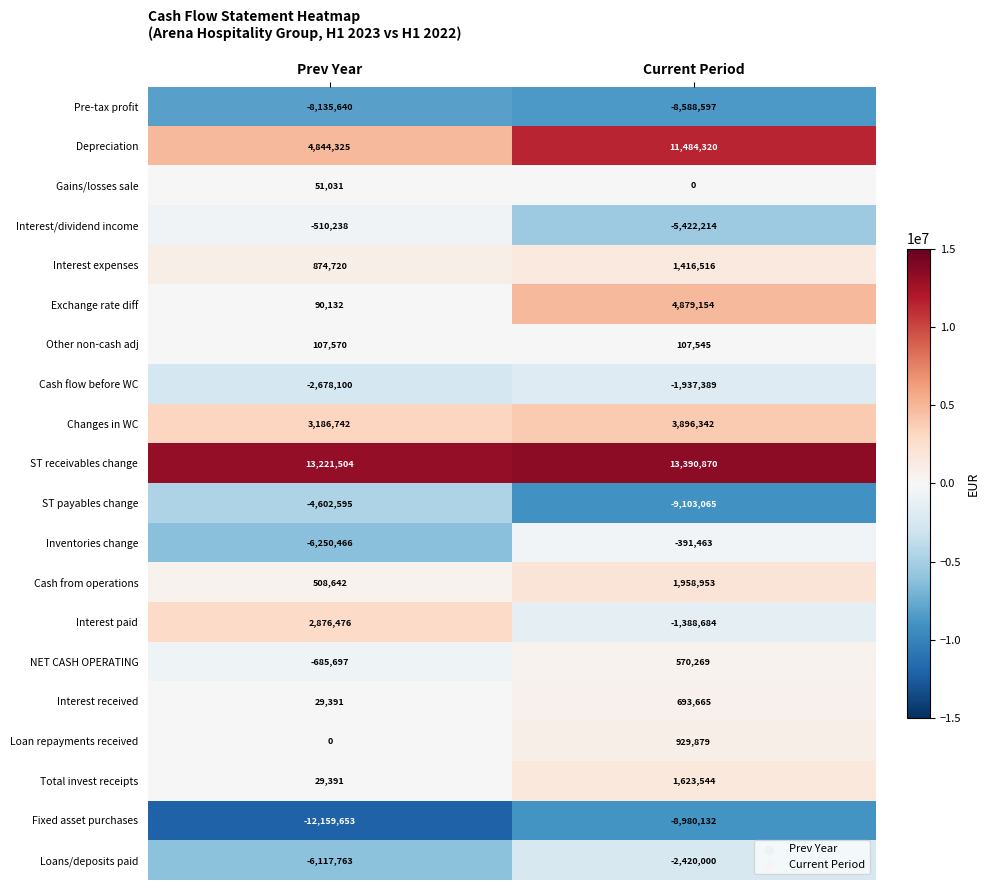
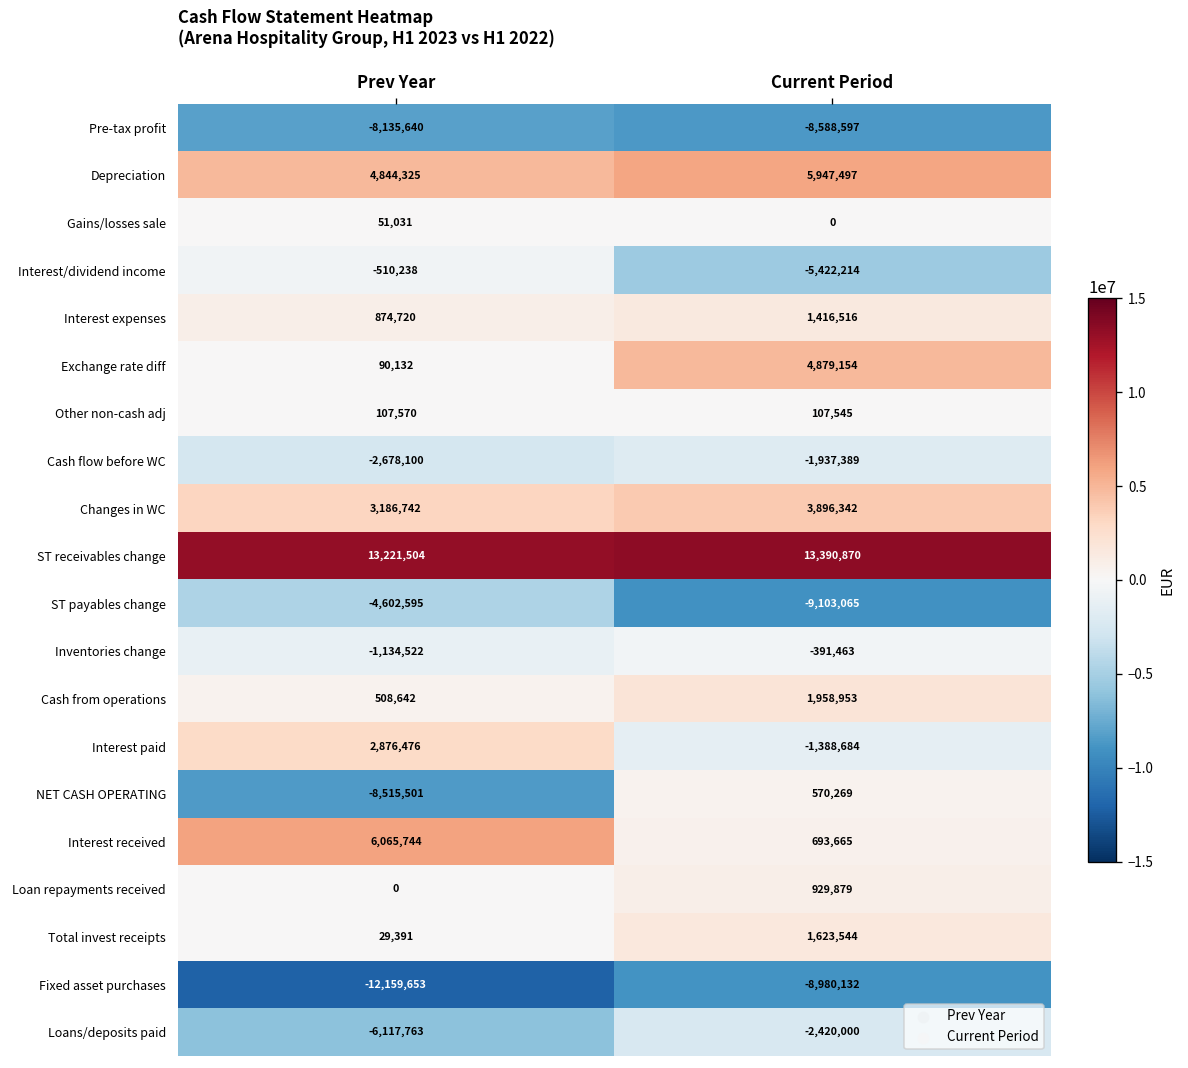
Depreciation, Current Period: 11,484,320 -> 5,947,497
Inventories change, Prev Year: -6,250,466 -> -1,134,522
NET CASH OPERATING, Prev Year: -685,697 -> -8,515,501
Interest received, Prev Year: 29,391 -> 6,065,744
